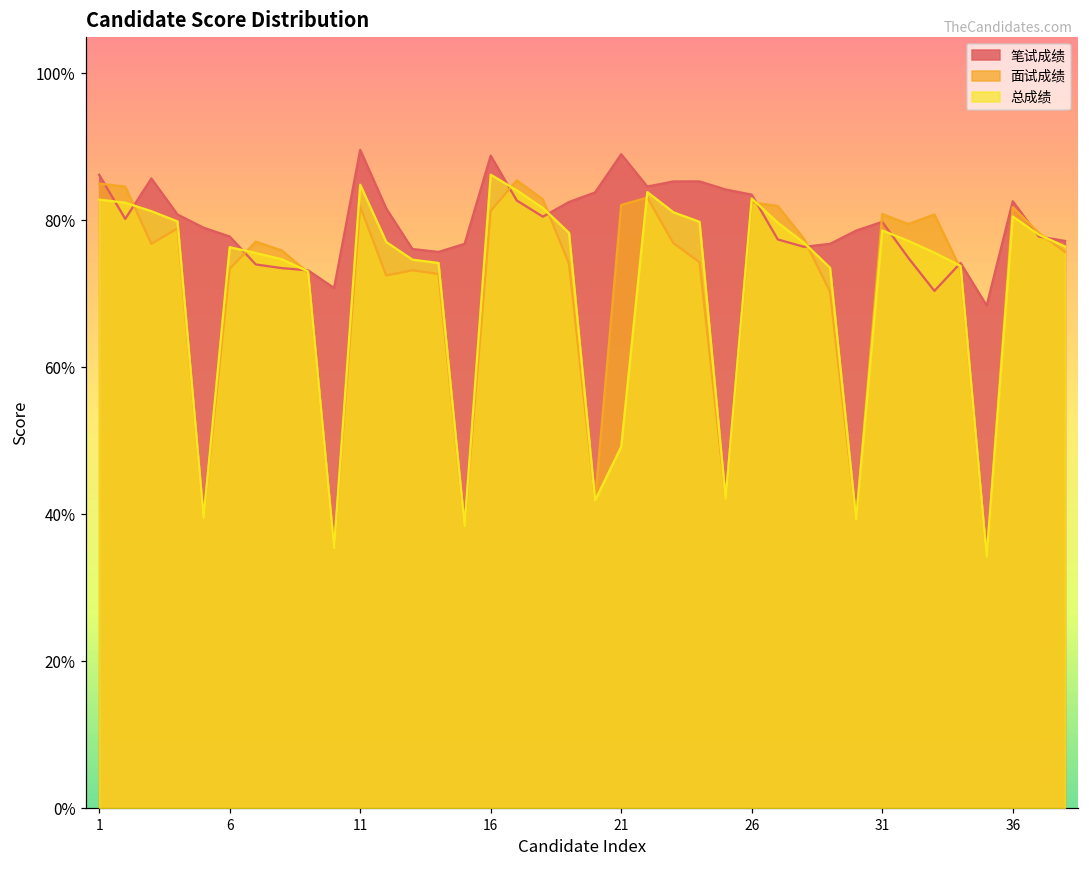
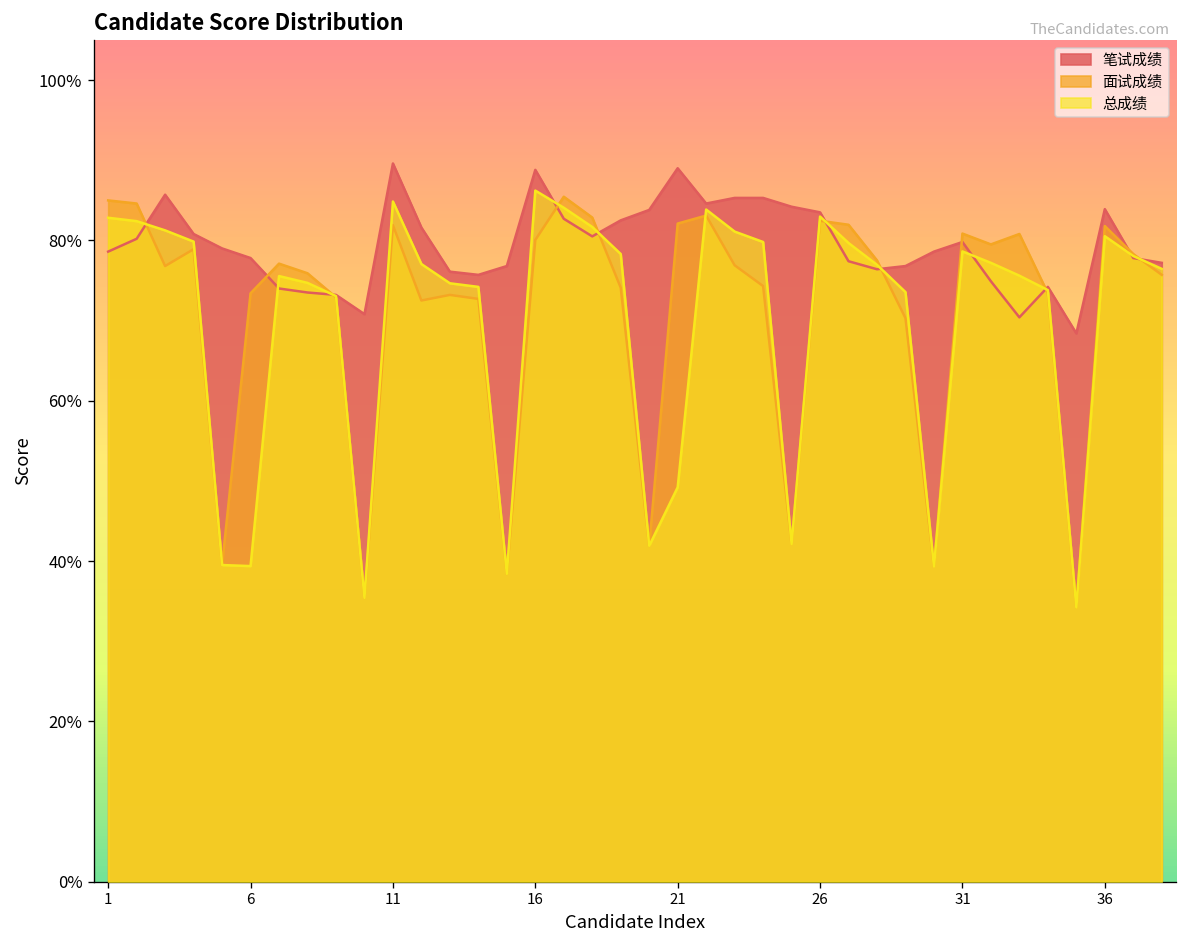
笔试成绩, 1: 86% -> 79%
总成绩, 6: 76% -> 39%
面试成绩, 16: 81% -> 80%
笔试成绩, 36: 83% -> 84%
